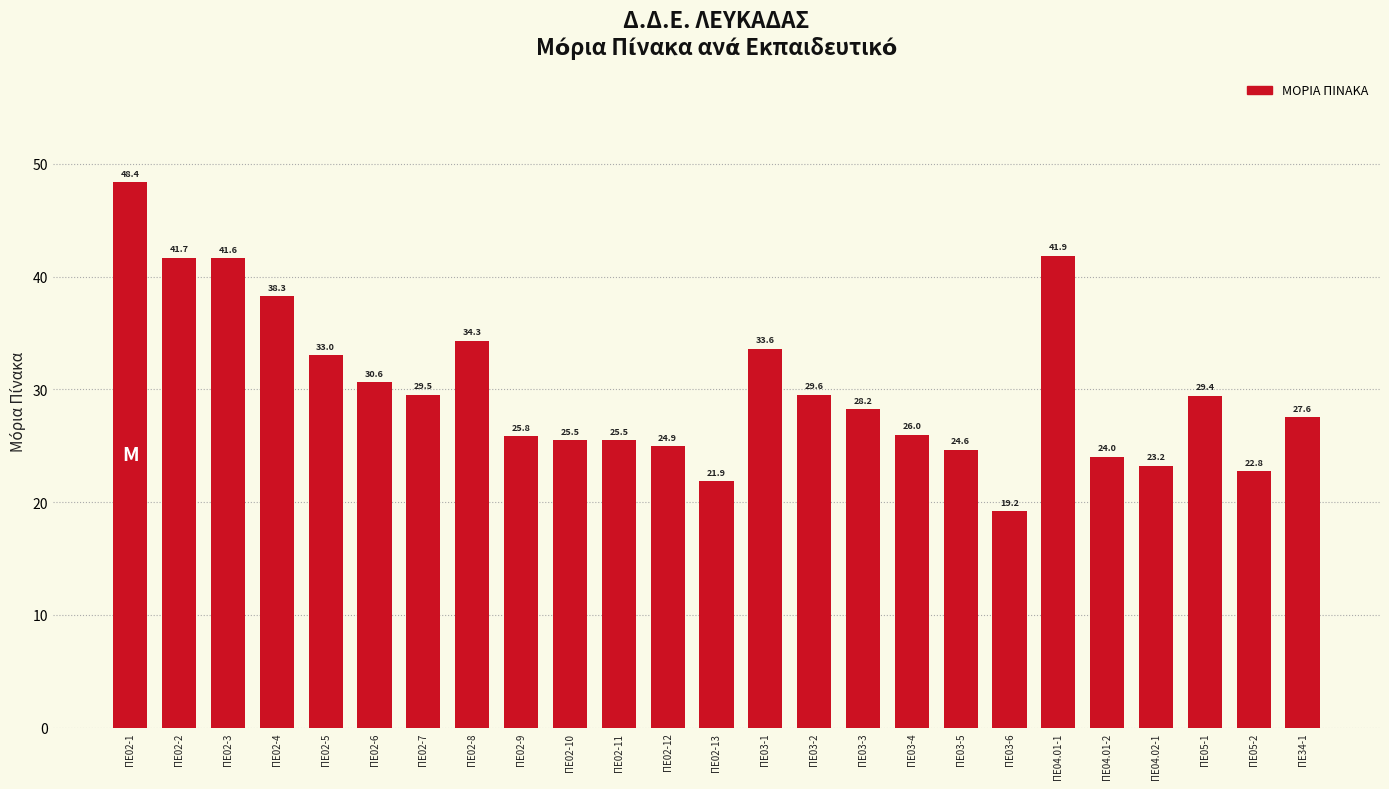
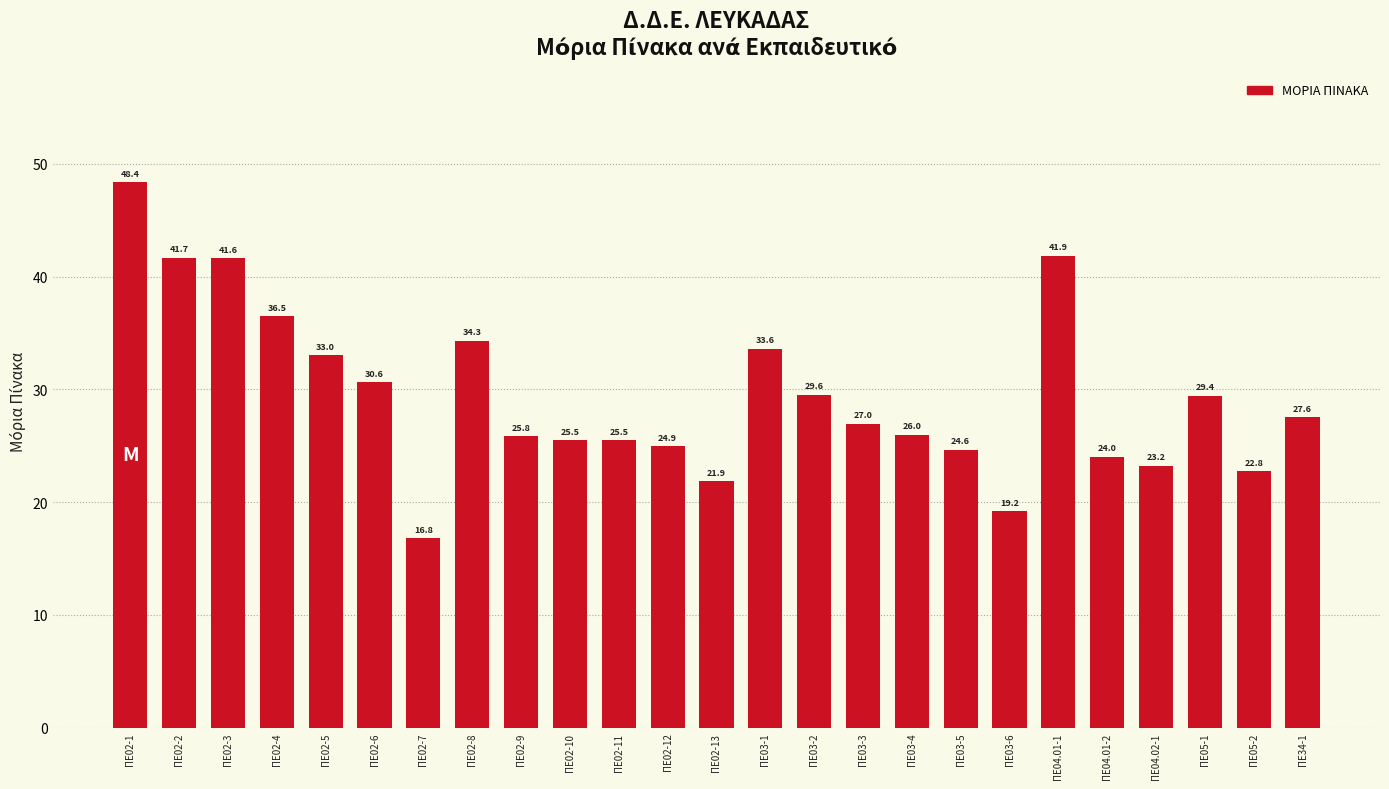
ΠΕ02-4: 38.3 -> 36.5
ΠΕ02-7: 29.5 -> 16.8
ΠΕ03-3: 28.2 -> 27.0
